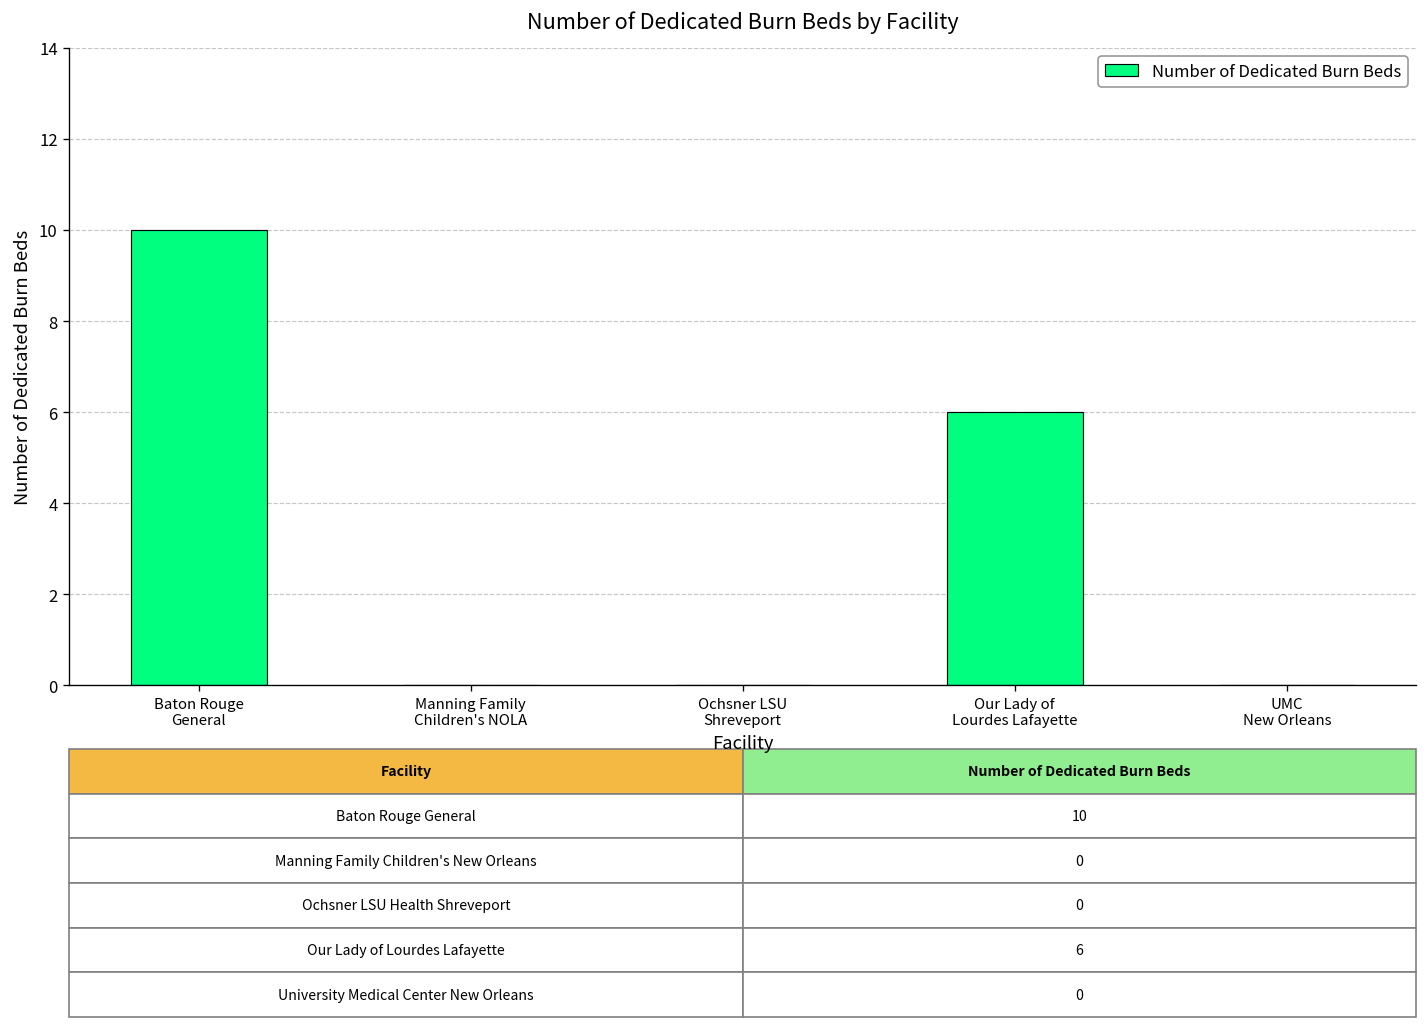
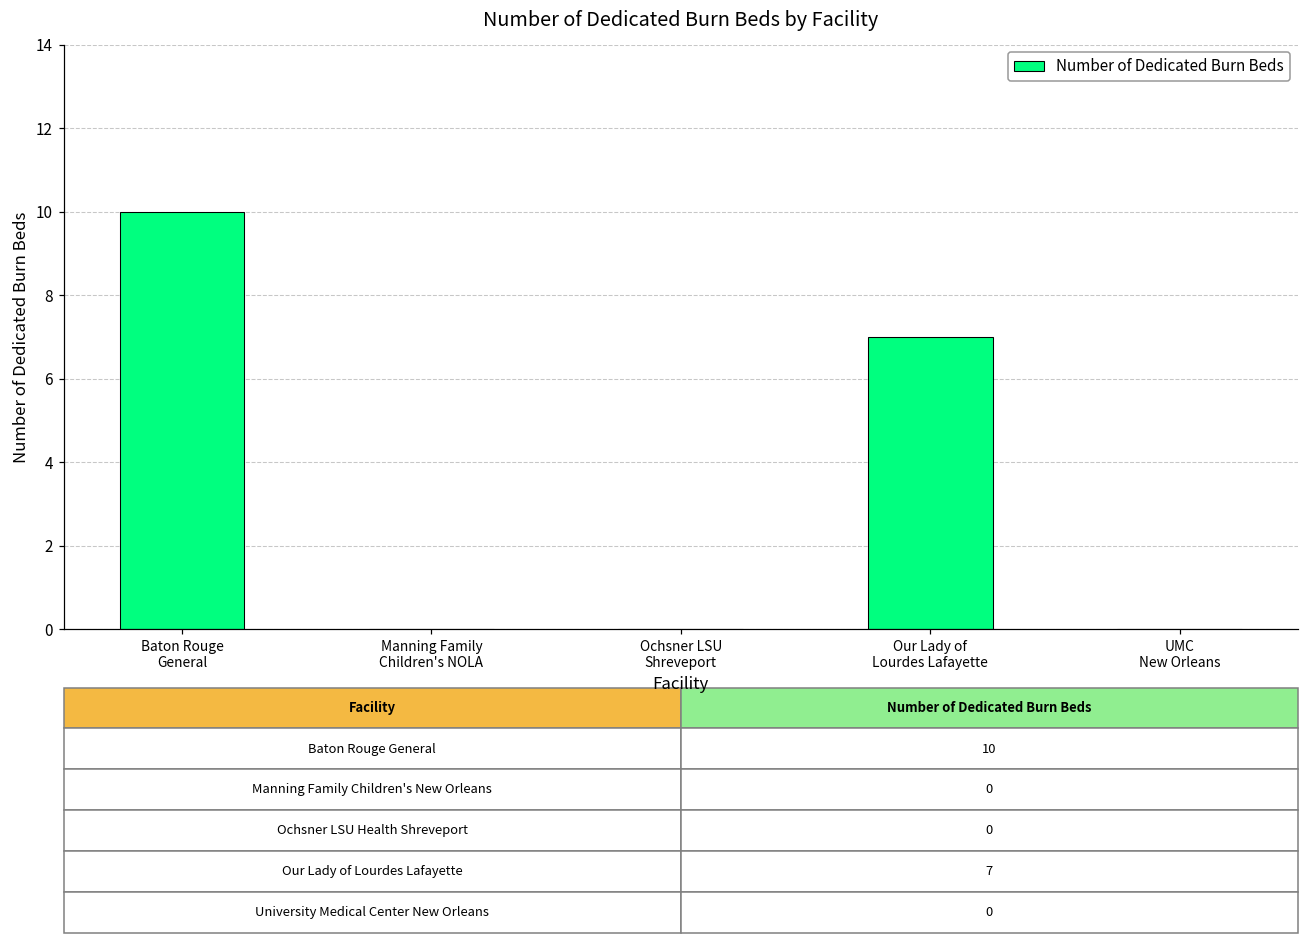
Our Lady of Lourdes Lafayette: 6 -> 7
